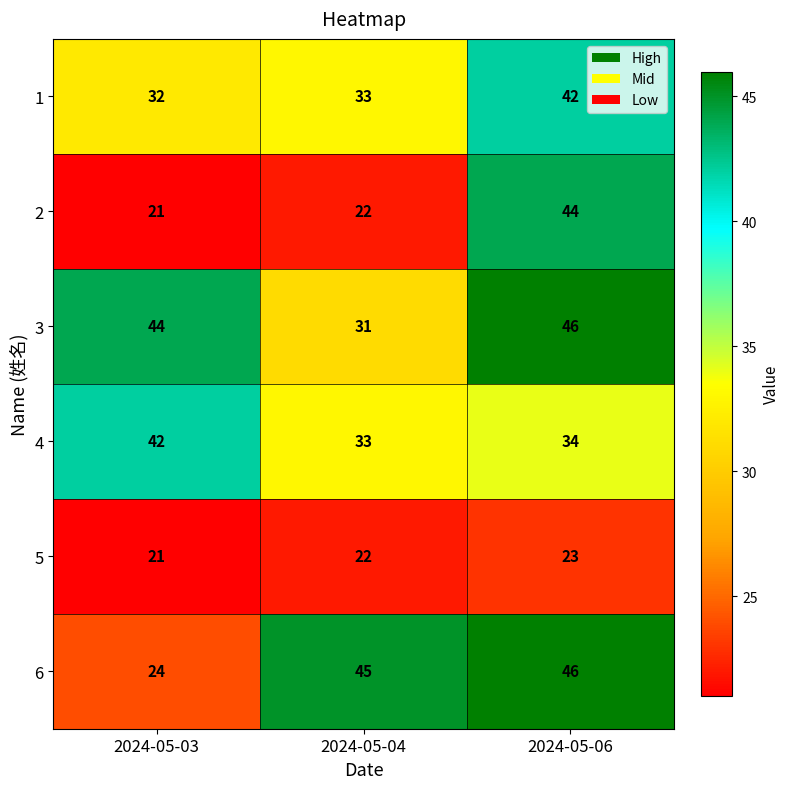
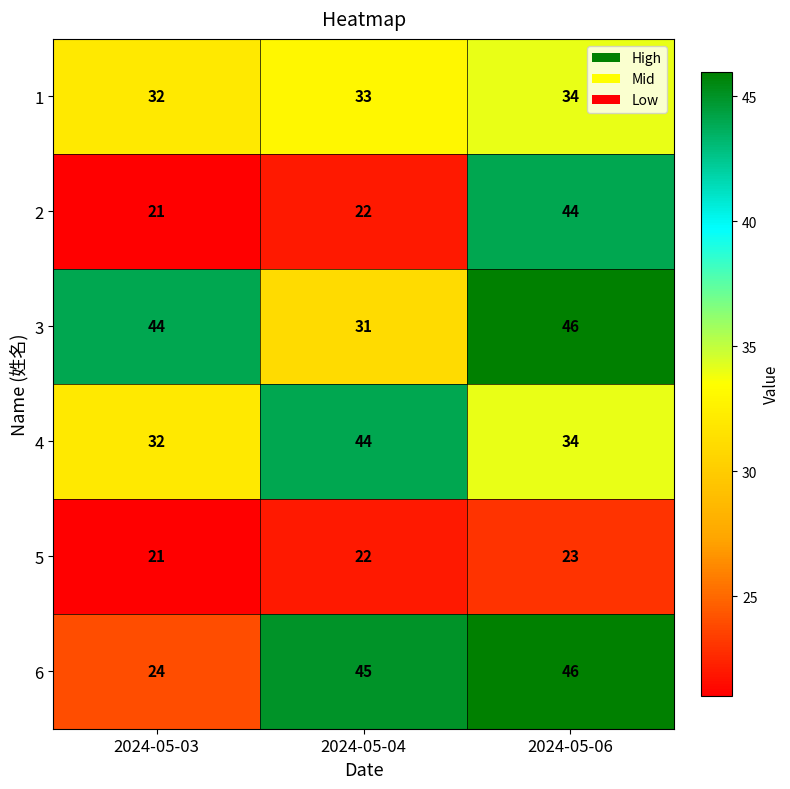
1, 2024-05-06: 42 -> 34
4, 2024-05-03: 42 -> 32
4, 2024-05-04: 33 -> 44
